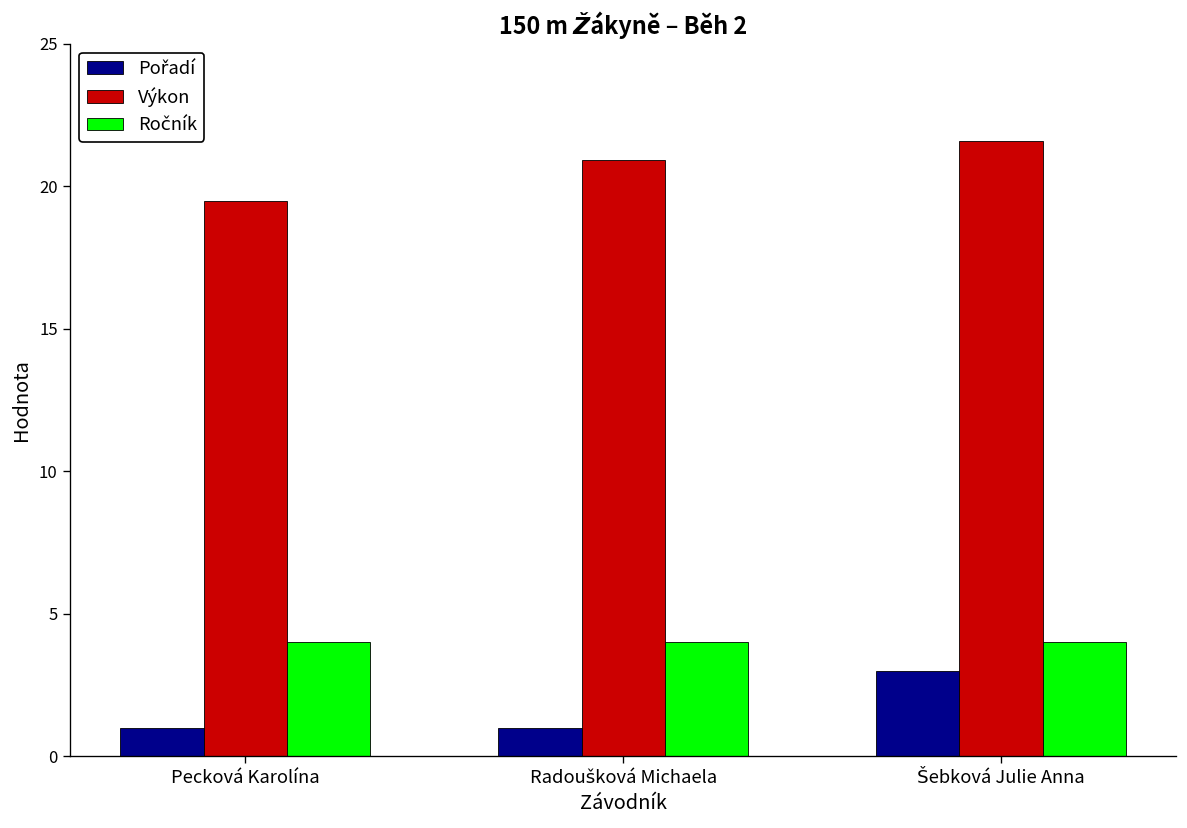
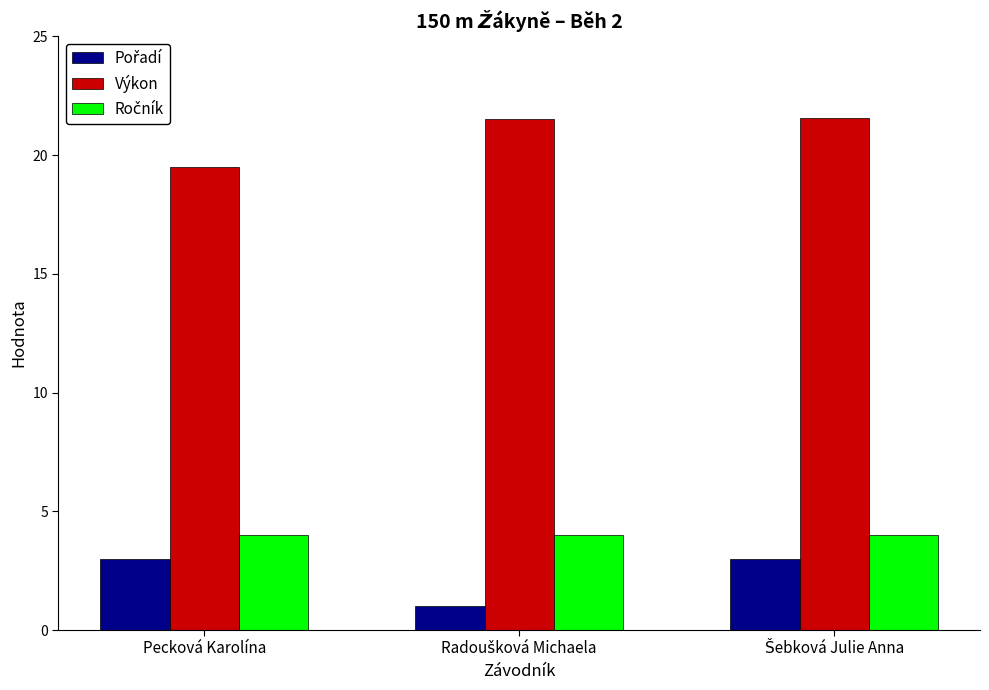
Pořadí, Pecková Karolína: 1 -> 3
Výkon, Radoušková Michaela: 20.9 -> 21.5
